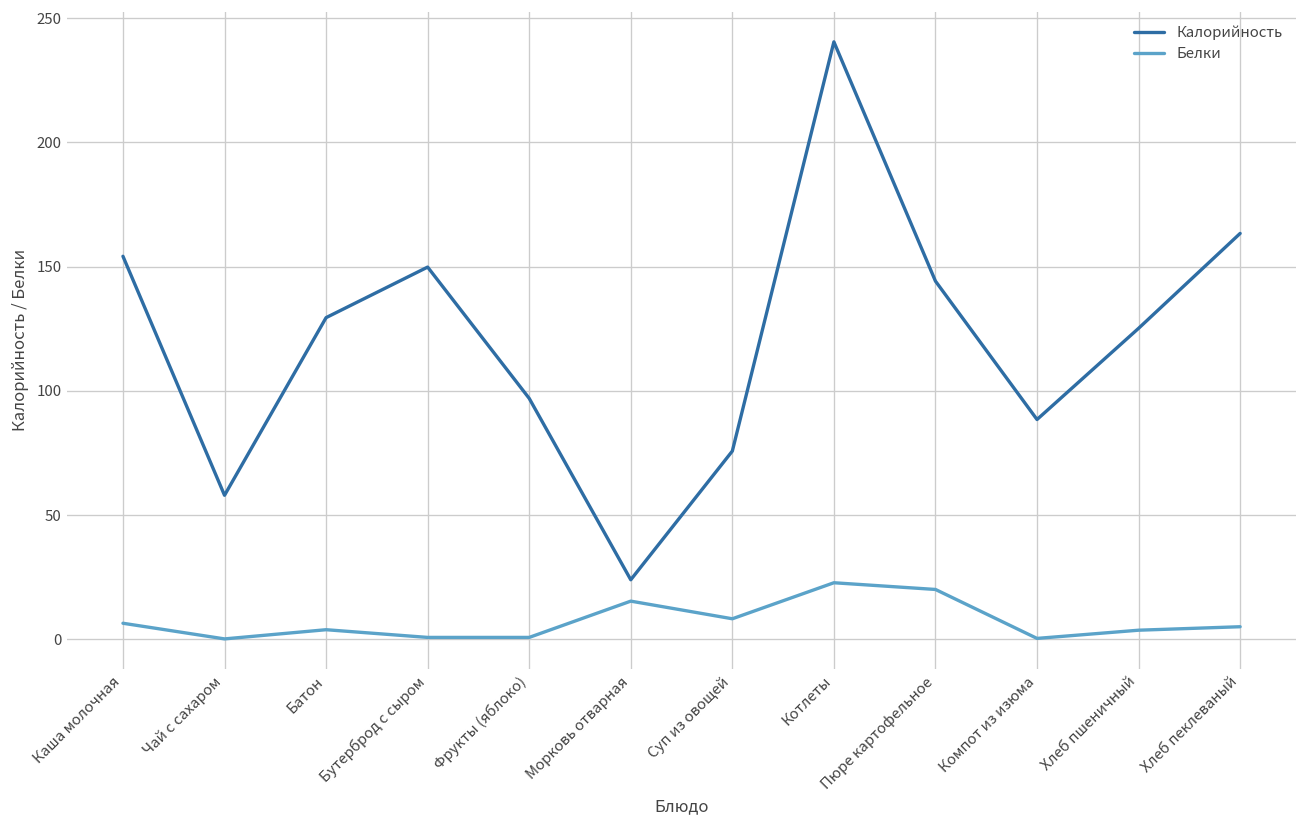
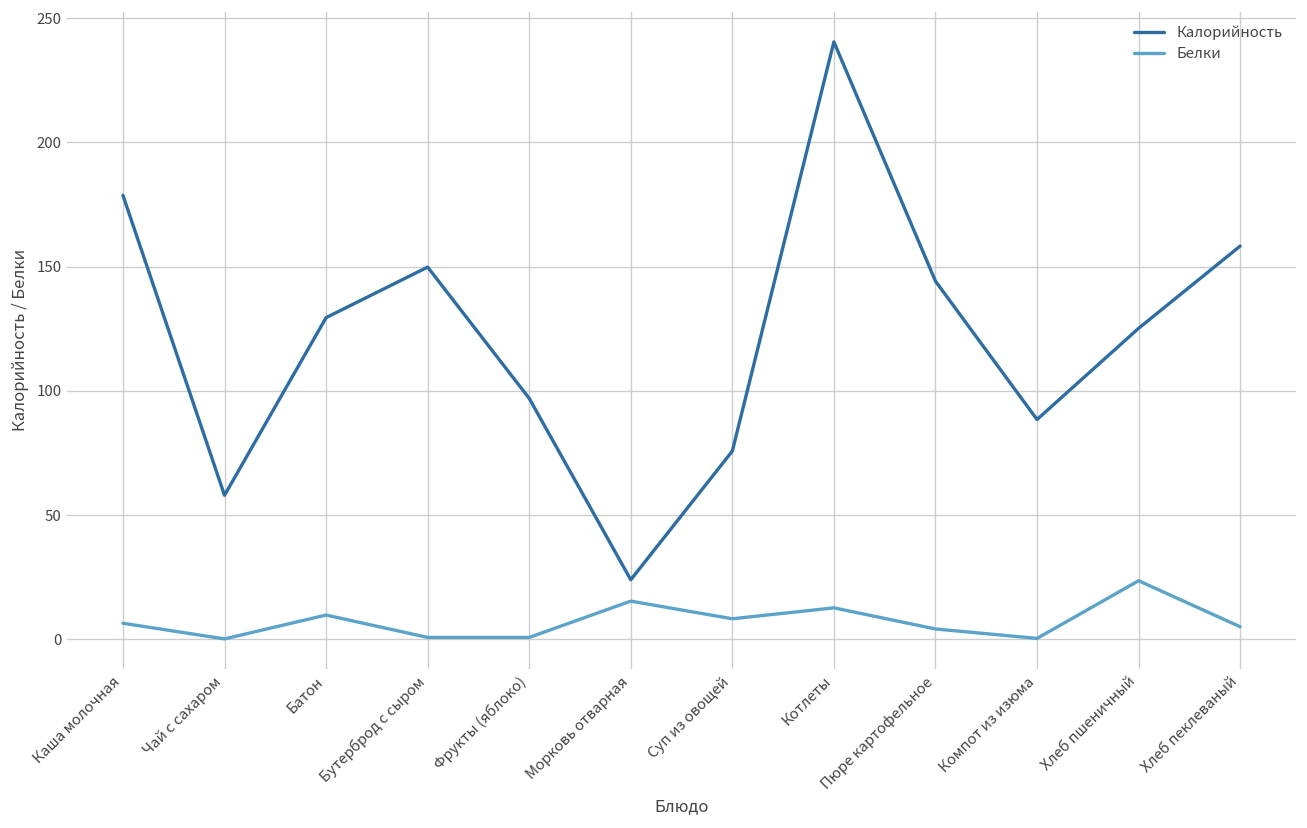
Калорийность, Каша молочная: 154 -> 179
Белки, Батон: 4 -> 10
Белки, Котлеты: 23 -> 13
Белки, Пюре картофельное: 20 -> 4
Белки, Хлеб пшеничный: 4 -> 24
Калорийность, Хлеб пеклеваный: 163 -> 158
